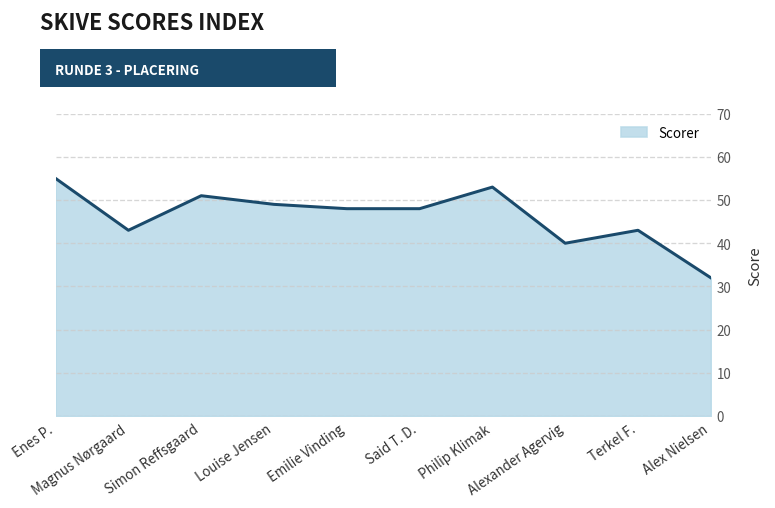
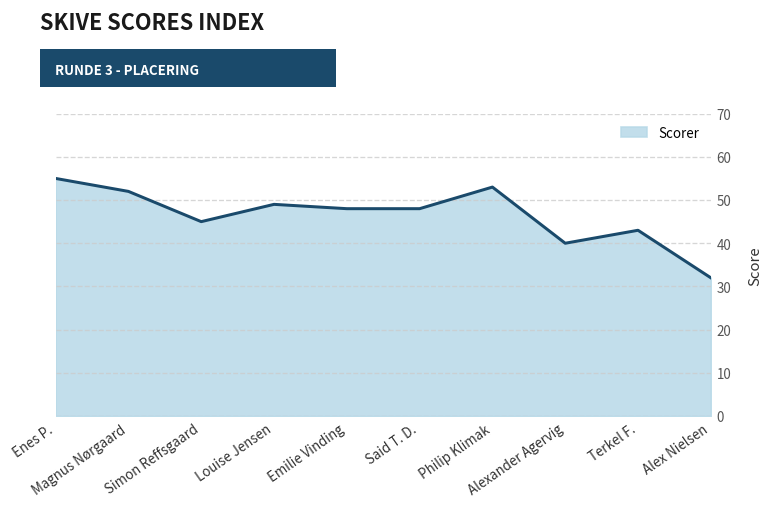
Magnus Nørgaard: 43 -> 52
Simon Reffsgaard: 51 -> 45
